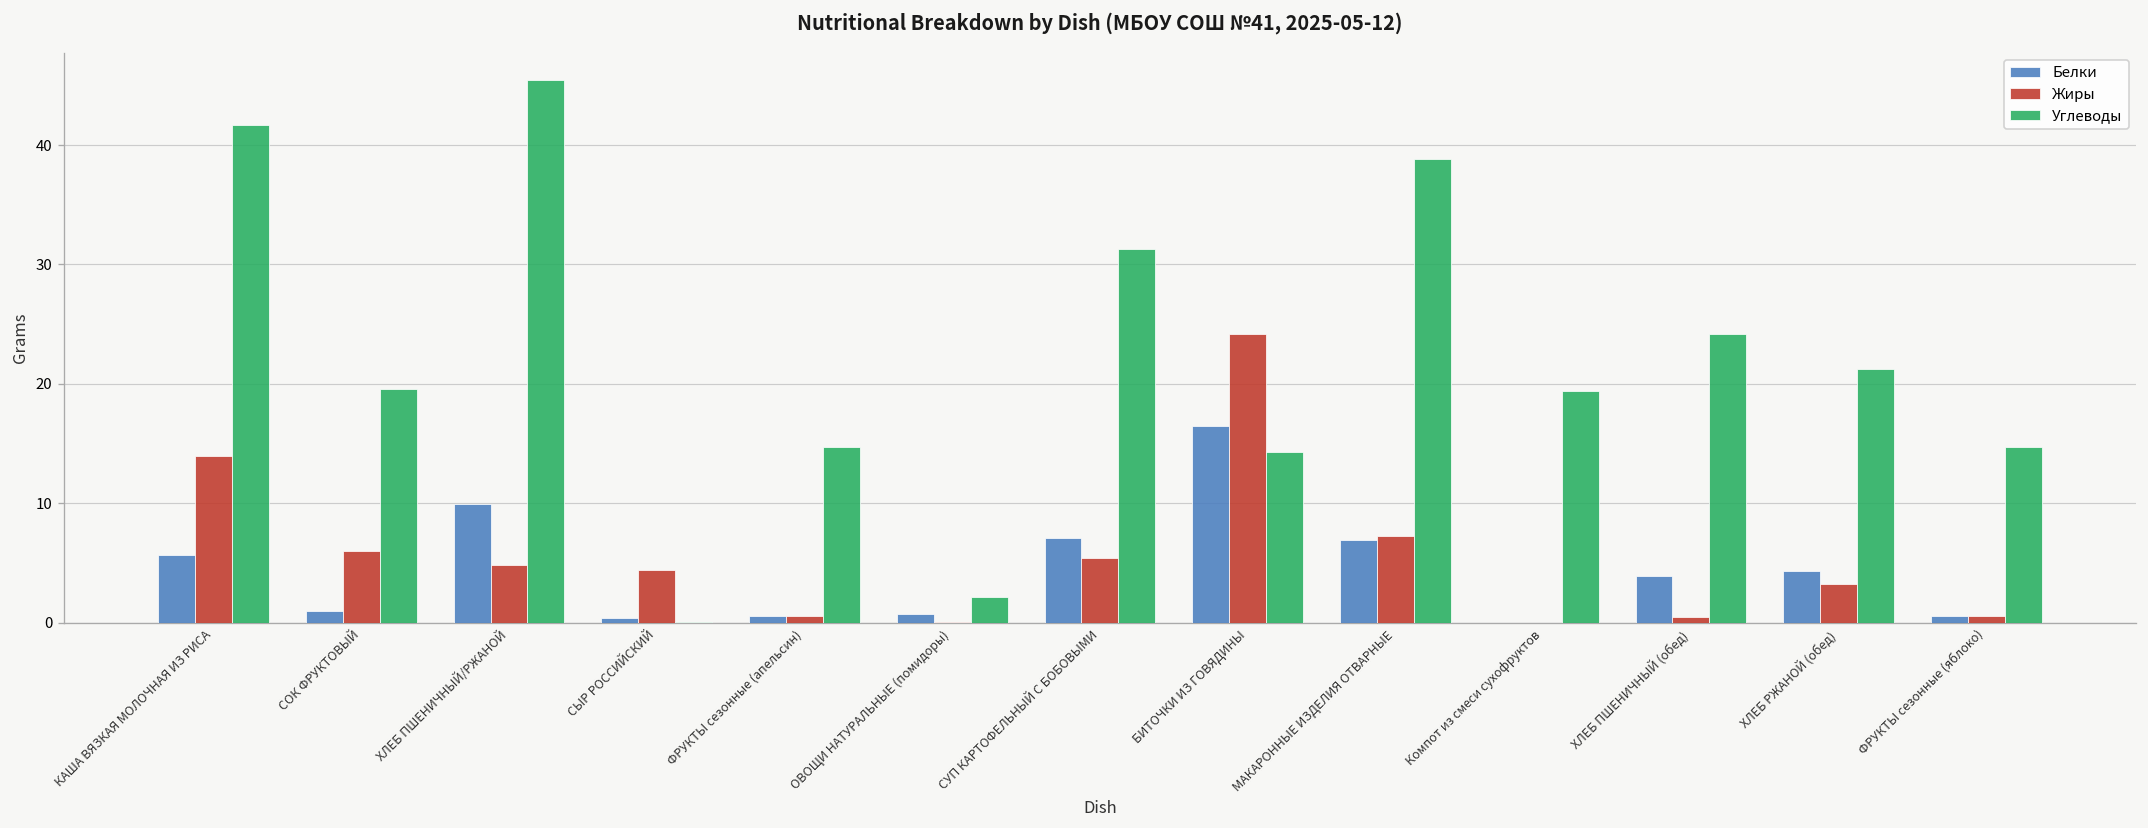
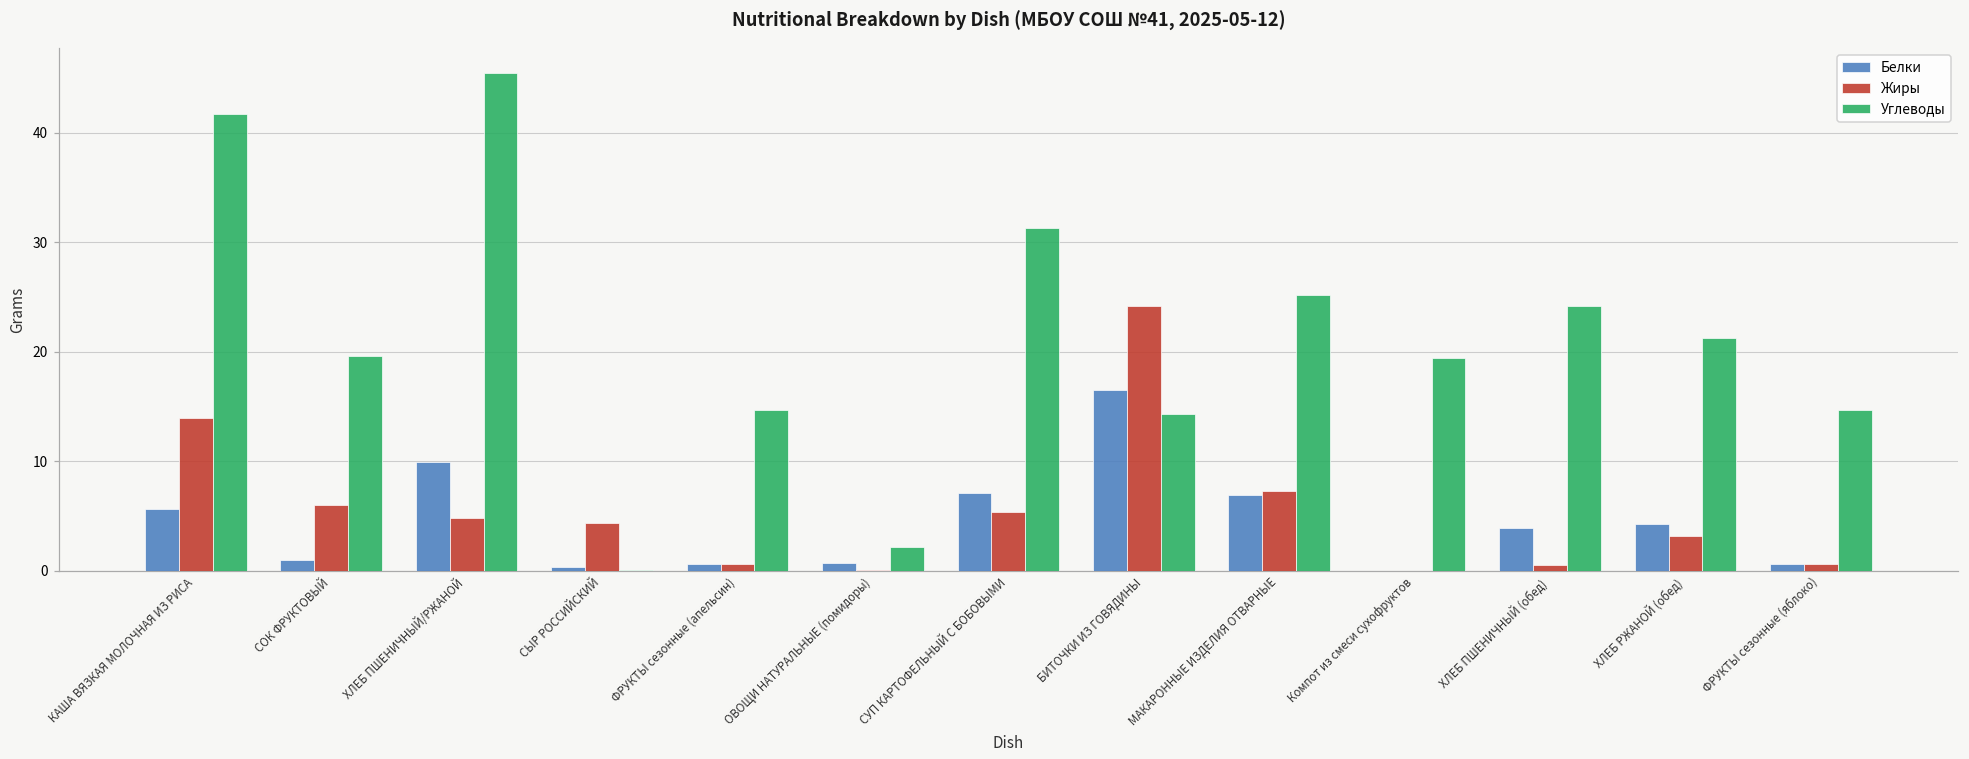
Углеводы, МАКАРОННЫЕ ИЗДЕЛИЯ ОТВАРНЫЕ: 39 -> 25
